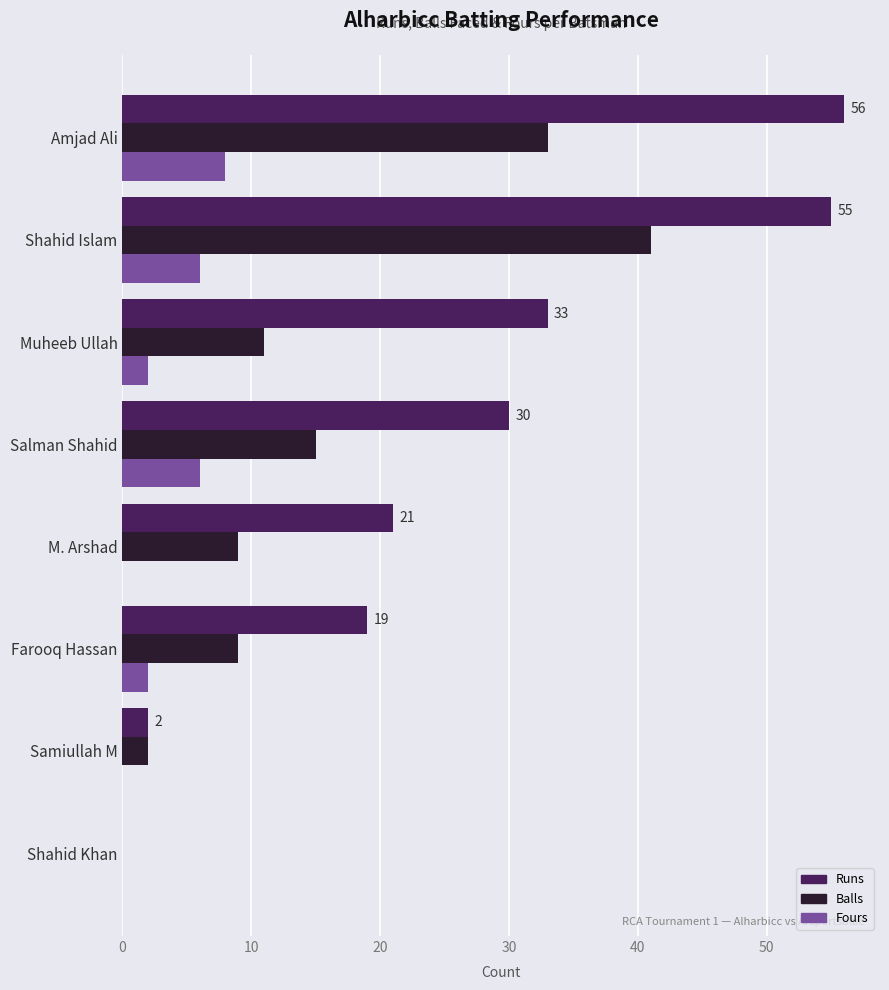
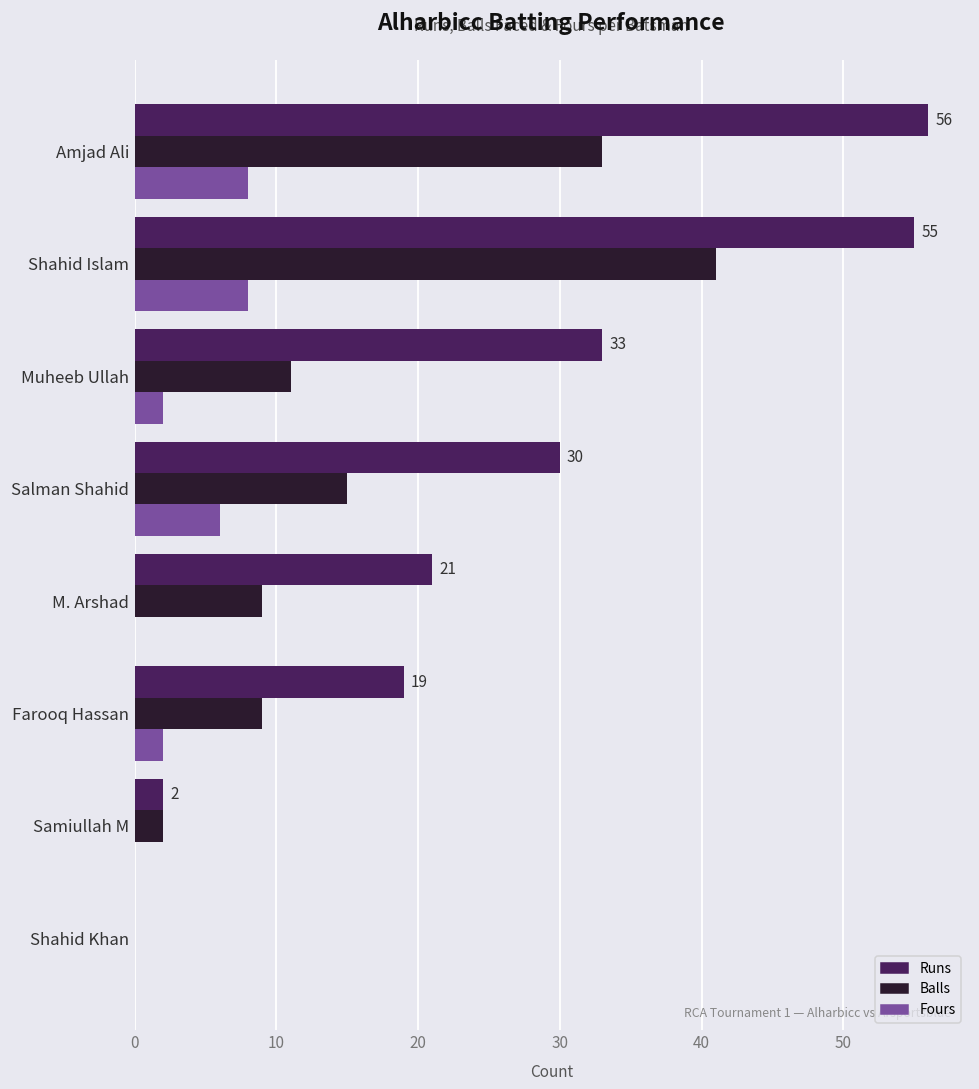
Fours, Shahid Islam: 6 -> 8
